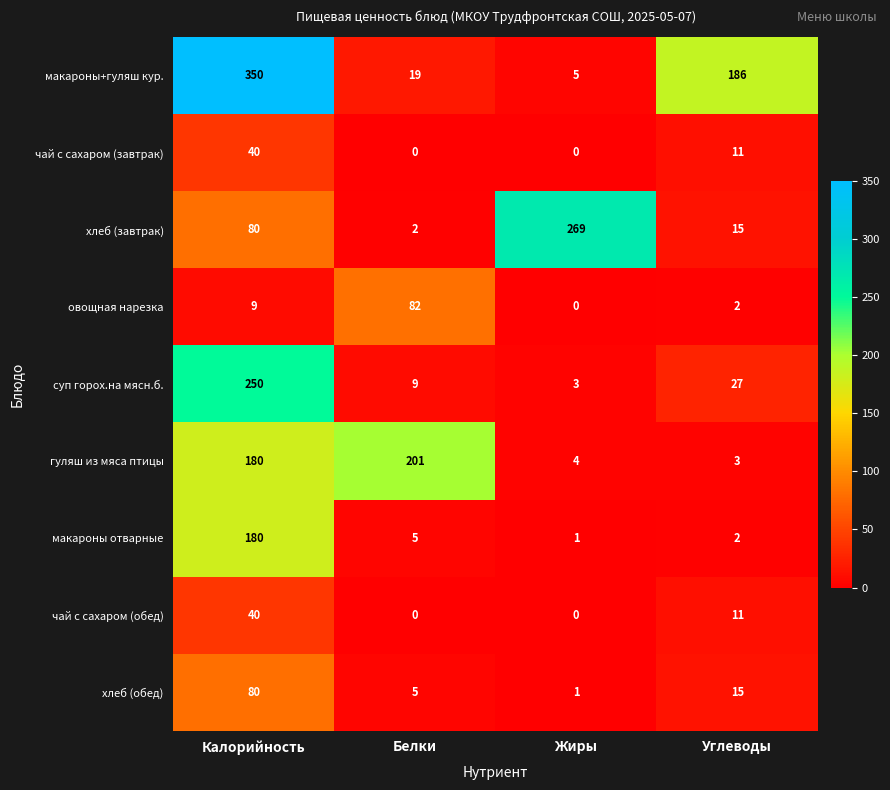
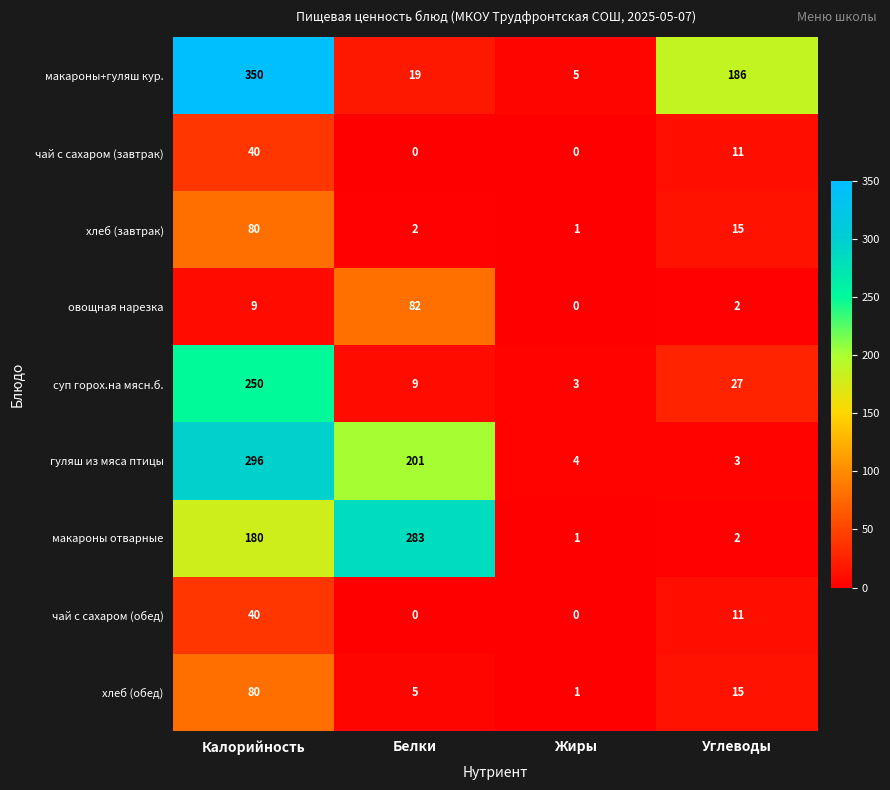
хлеб (завтрак), Жиры: 269 -> 1
гуляш из мяса птицы, Калорийность: 180 -> 296
макароны отварные, Белки: 5 -> 283
